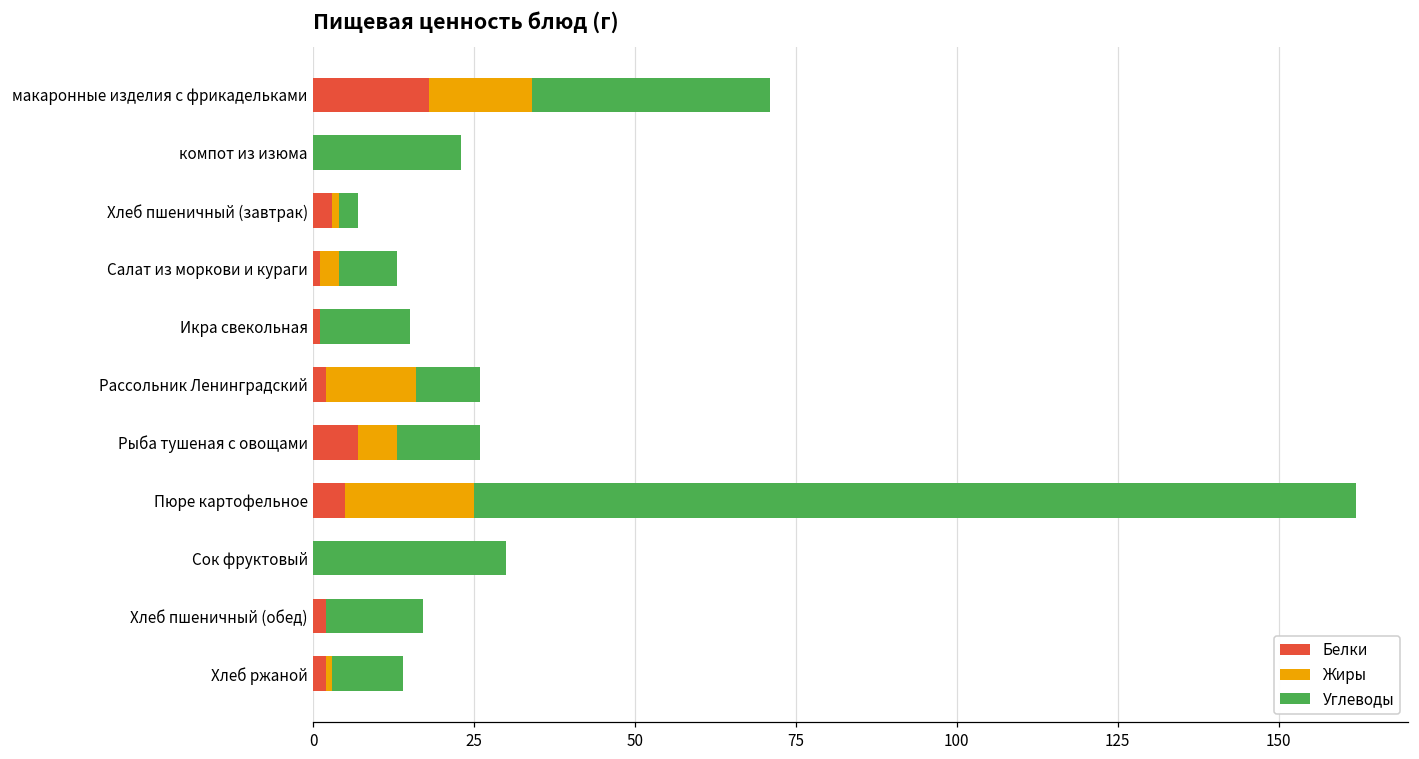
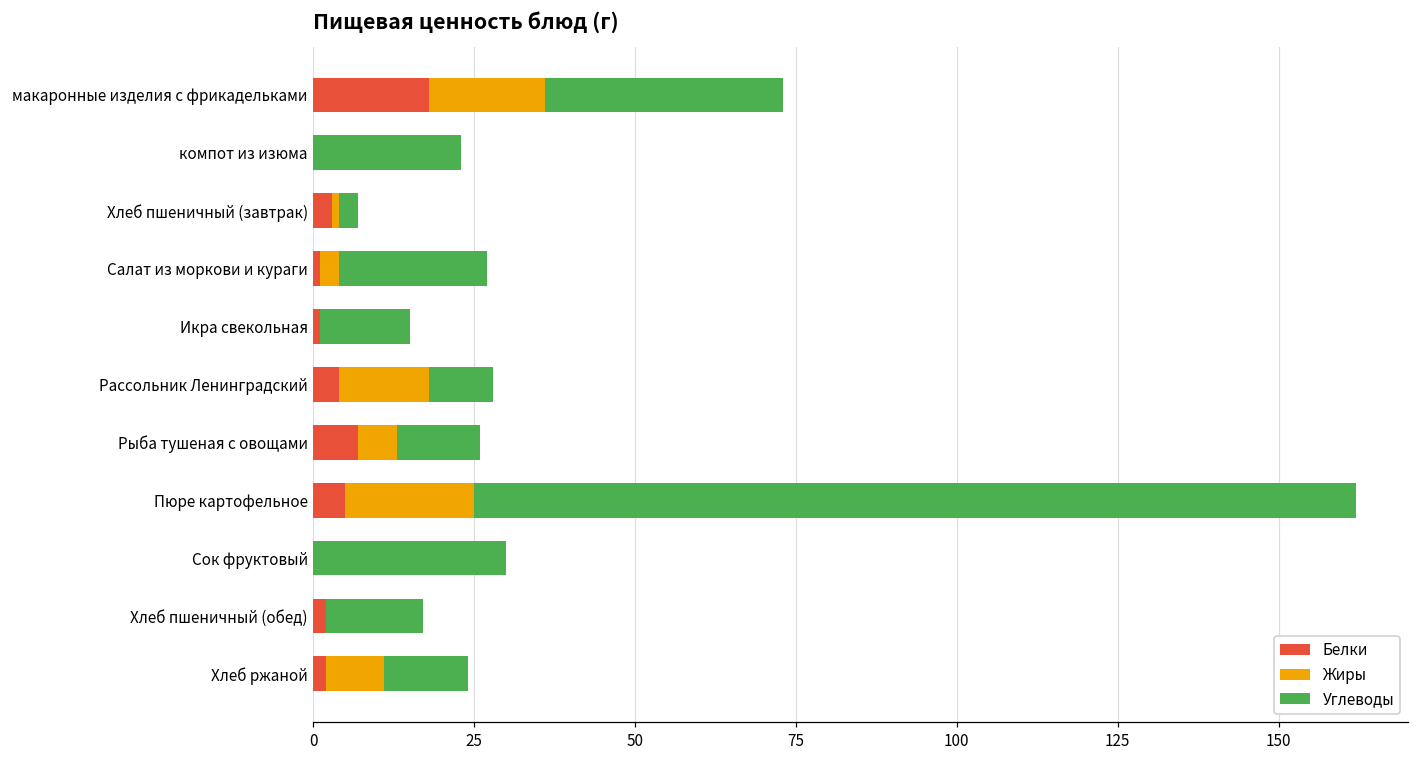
Жиры, макаронные изделия с фрикадельками: 16 -> 18
Углеводы, Салат из моркови и кураги: 9 -> 23
Белки, Рассольник Ленинградский: 2 -> 4
Жиры, Хлеб ржаной: 1 -> 9
Углеводы, Хлеб ржаной: 11 -> 13
